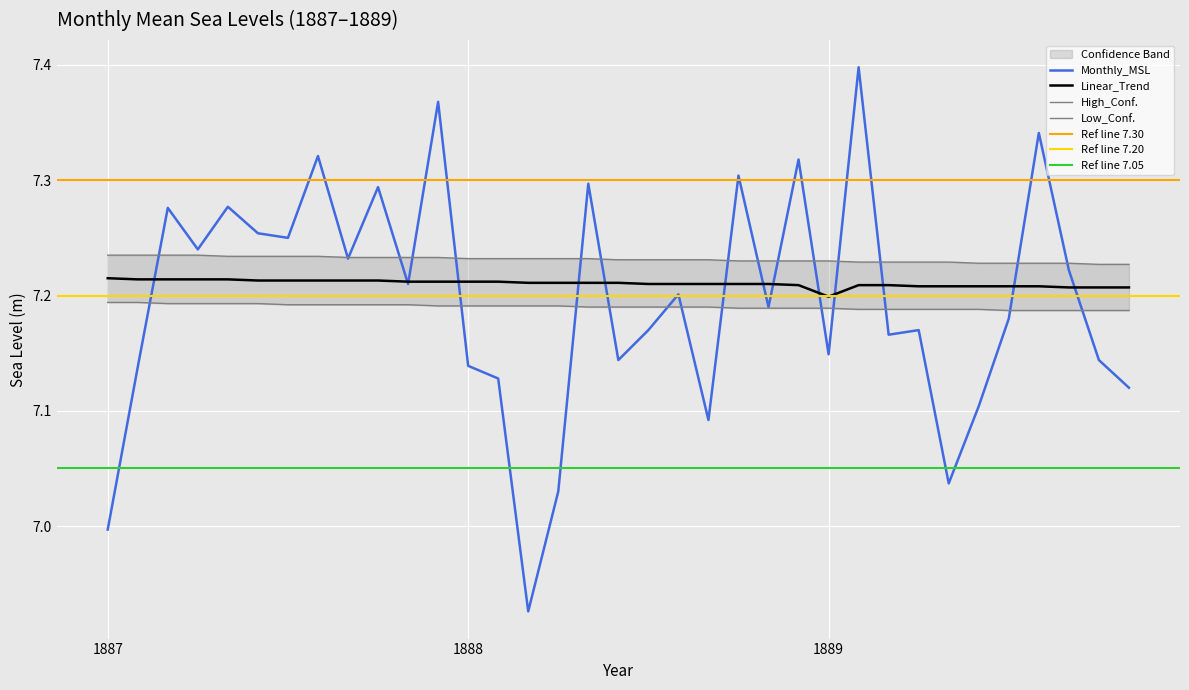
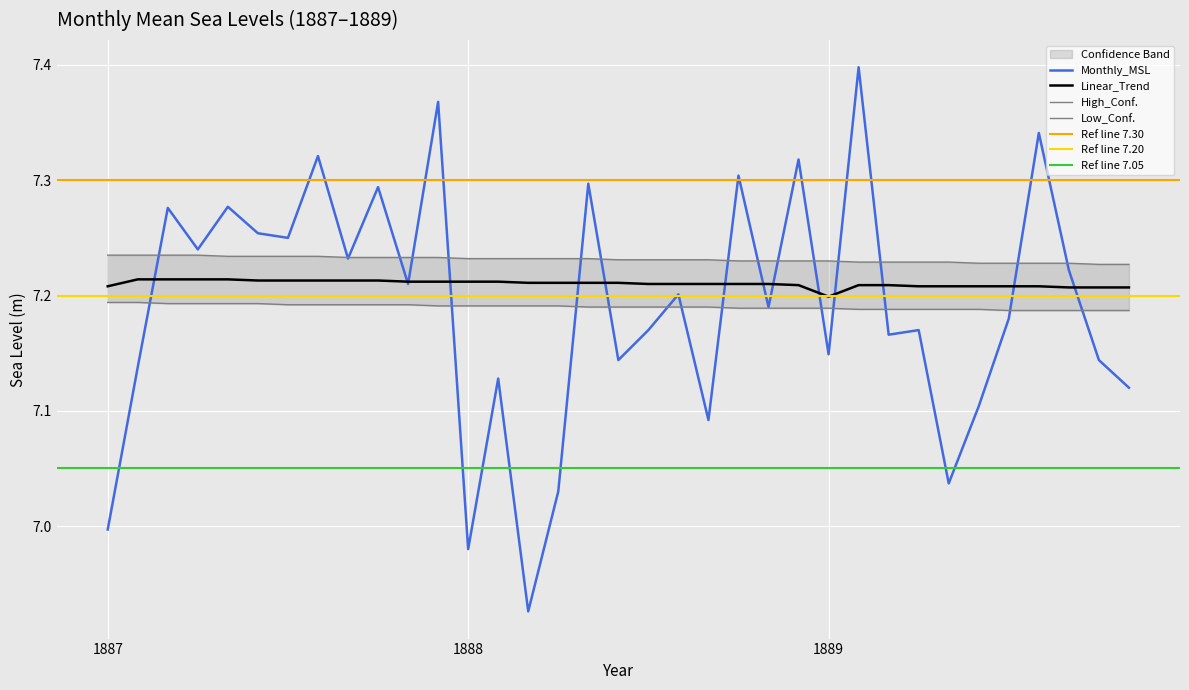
Linear_Trend, 1887: 7.215 -> 7.208
Monthly_MSL, 1888: 7.139 -> 6.980
